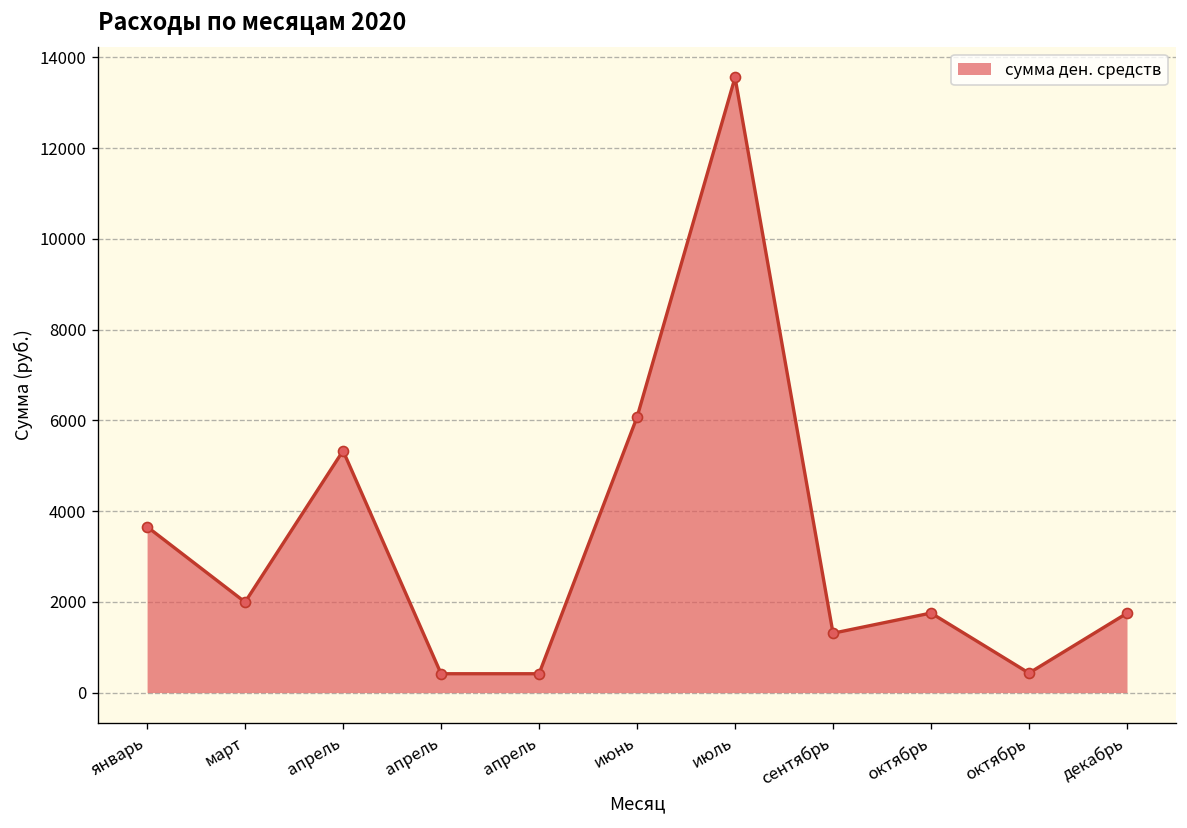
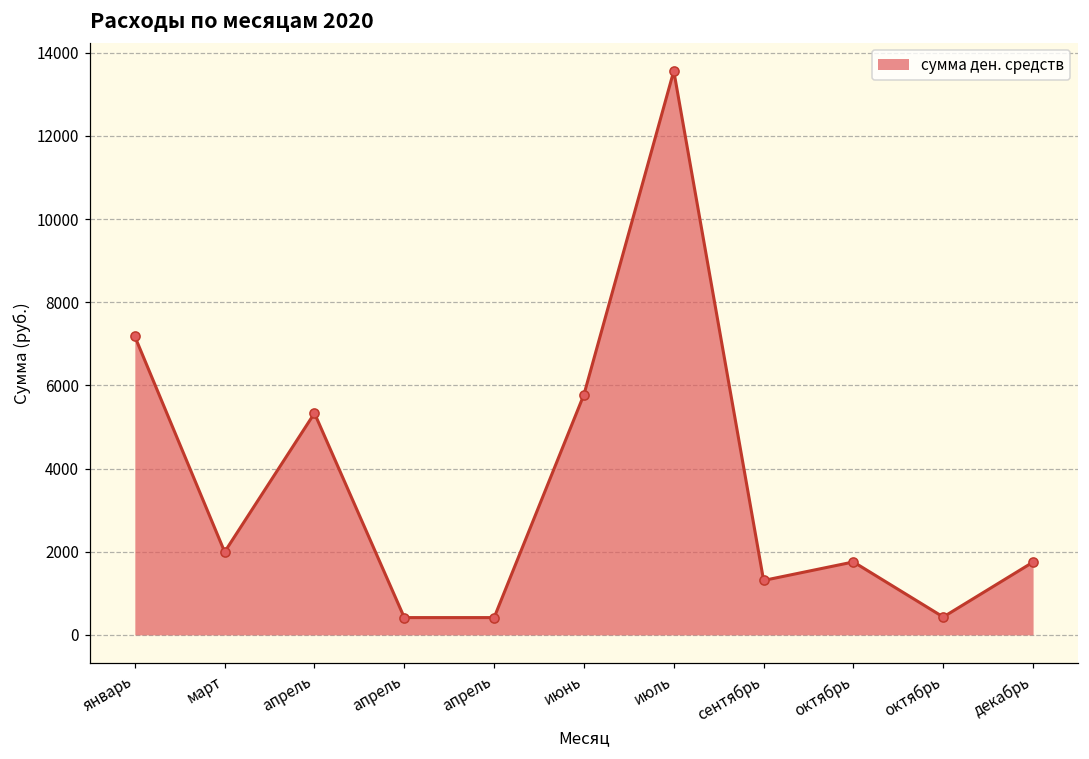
январь: 3700 -> 7200
июнь: 6100 -> 5800
